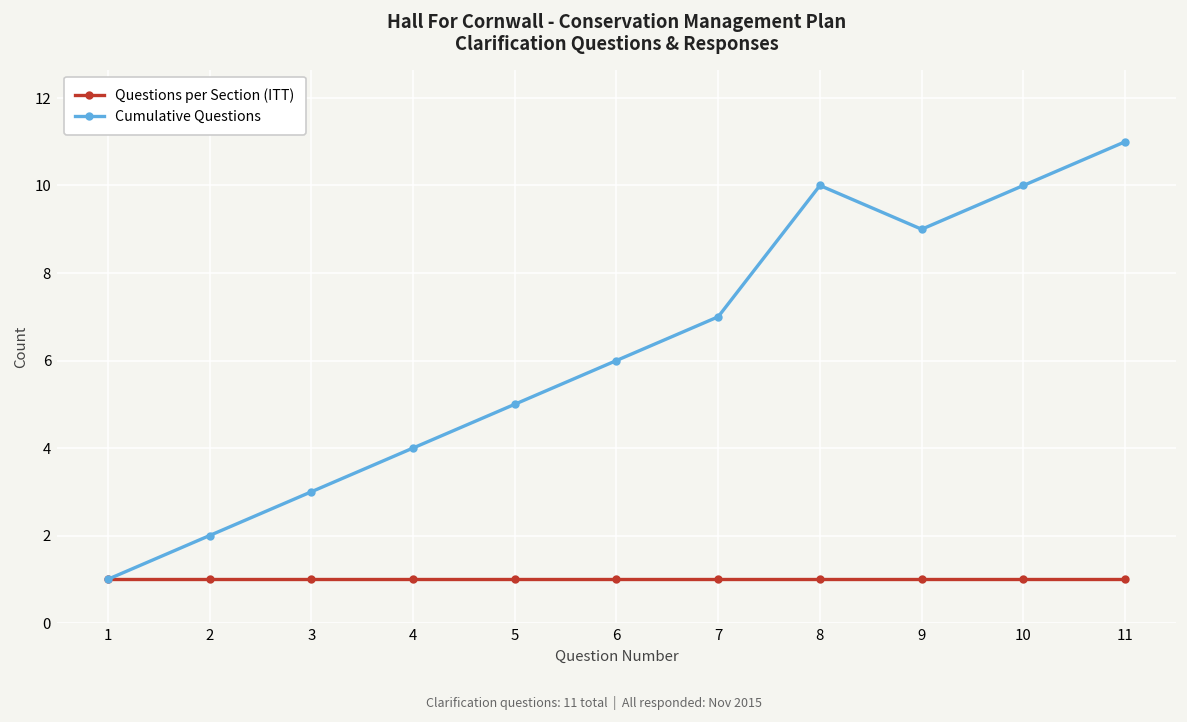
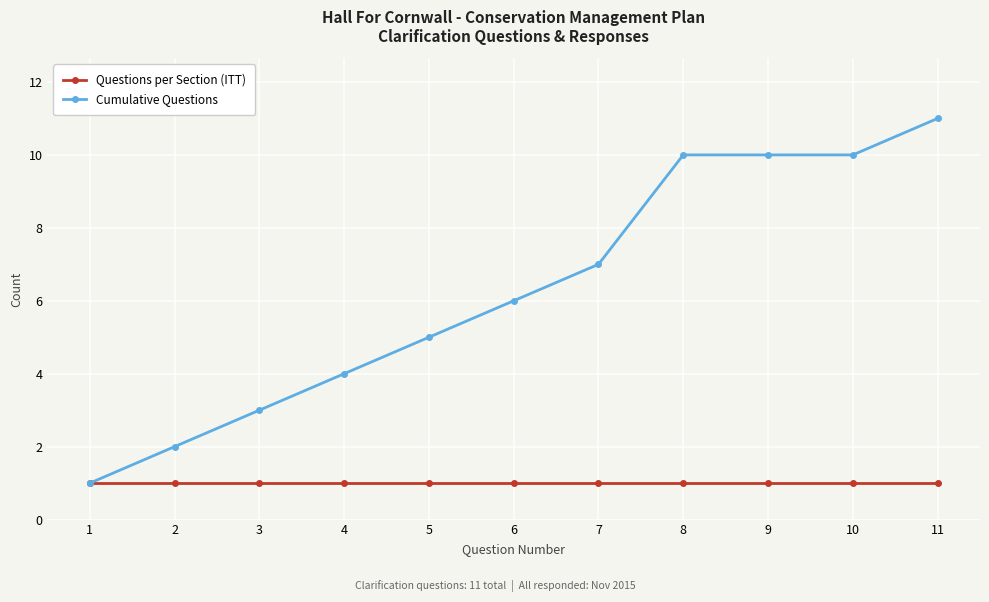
Cumulative Questions, 9: 9 -> 10
